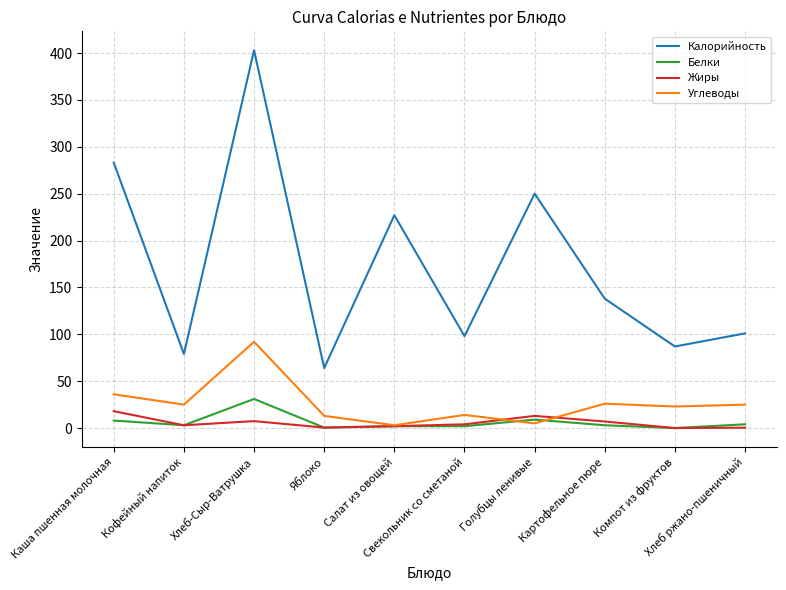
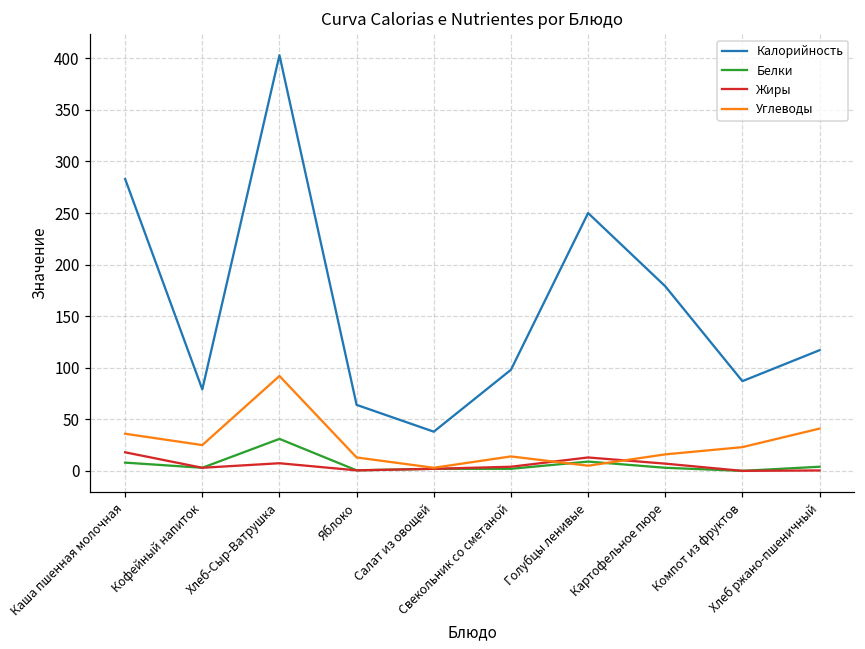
Калорийность, Салат из овощей: 230 -> 40
Калорийность, Картофельное пюре: 140 -> 180
Углеводы, Картофельное пюре: 30 -> 20
Калорийность, Хлеб ржано-пшеничный: 100 -> 120
Углеводы, Хлеб ржано-пшеничный: 30 -> 40
